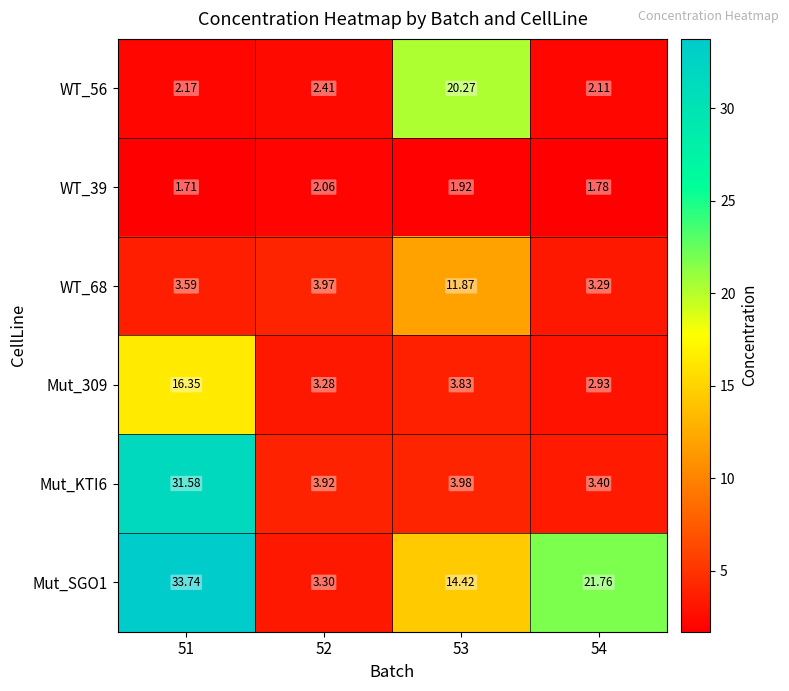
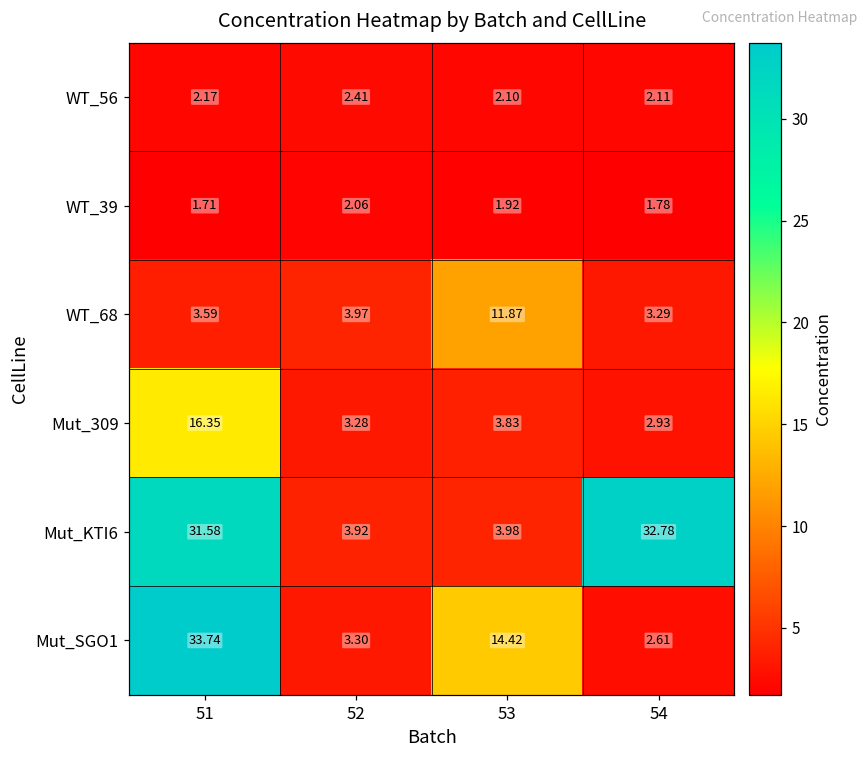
WT_56, 53: 20.27 -> 2.10
Mut_KTI6, 54: 3.40 -> 32.78
Mut_SGO1, 54: 21.76 -> 2.61
